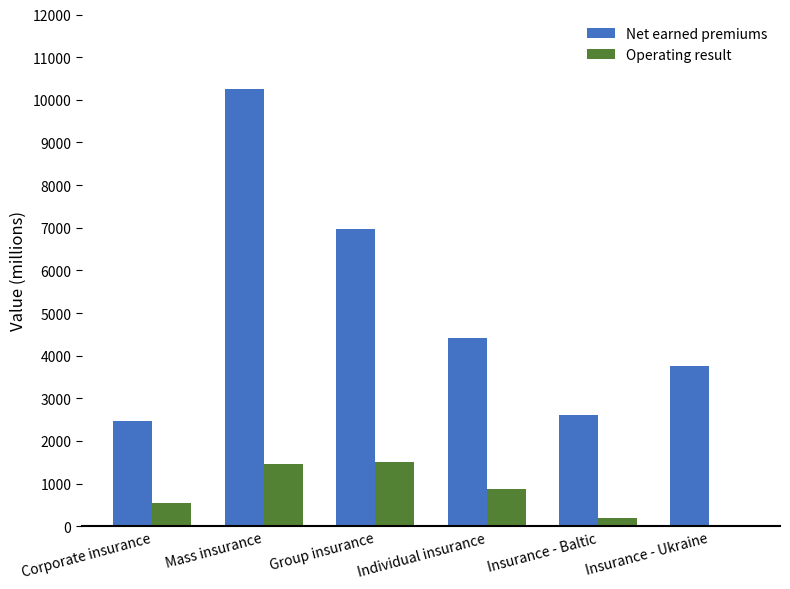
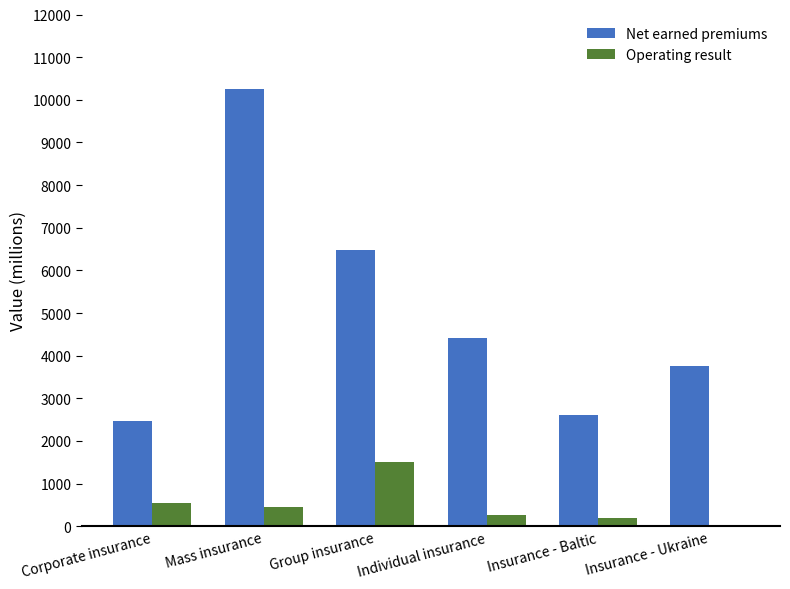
Operating result, Mass insurance: 1400 -> 400
Net earned premiums, Group insurance: 7000 -> 6500
Operating result, Individual insurance: 900 -> 300
